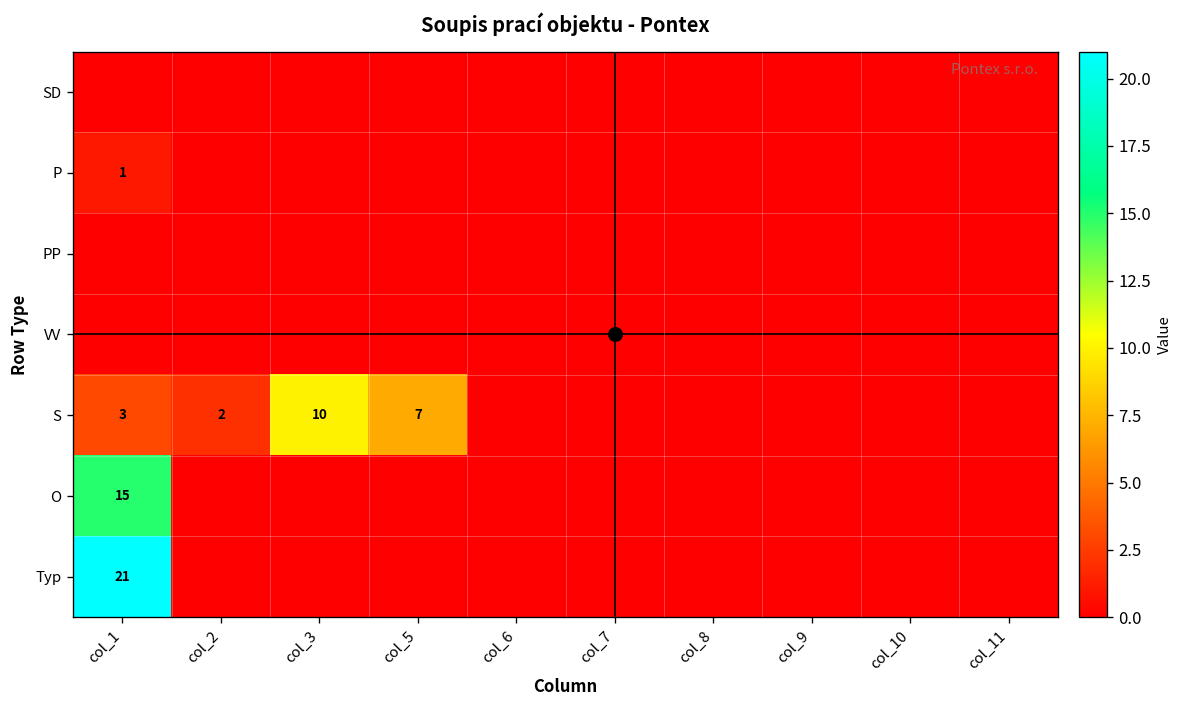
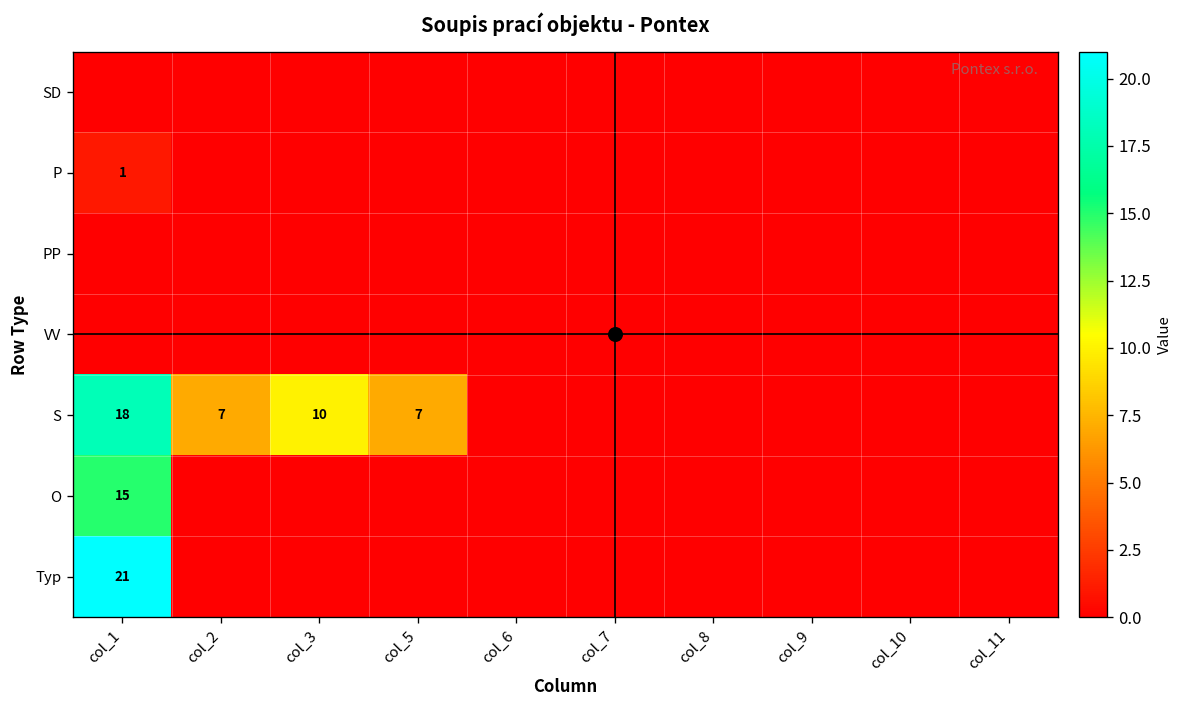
S, col_1: 3 -> 18
S, col_2: 2 -> 7
